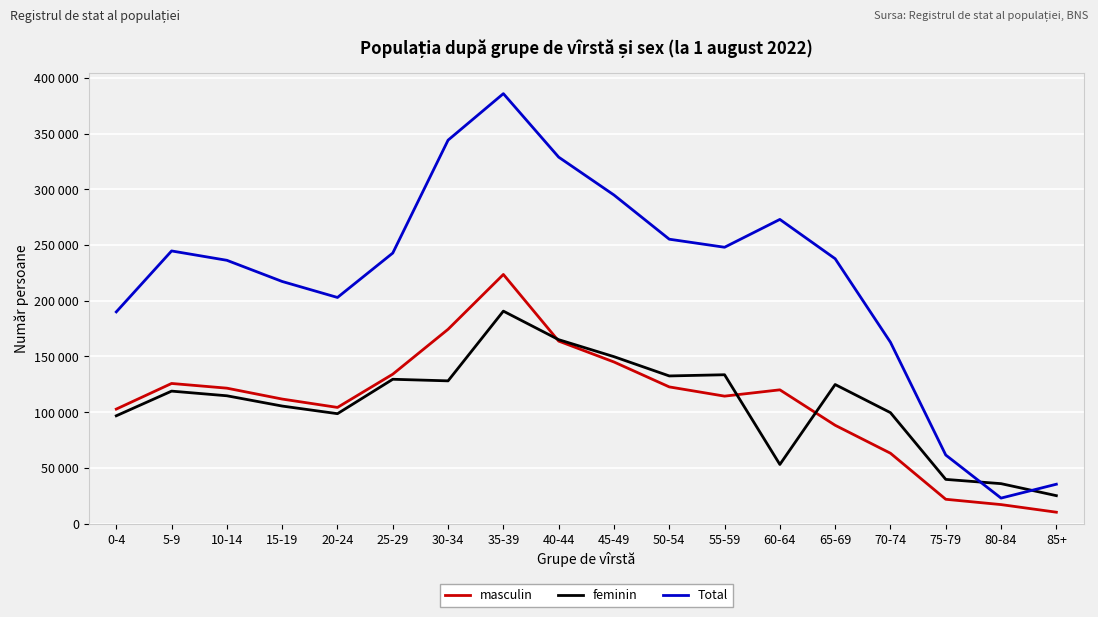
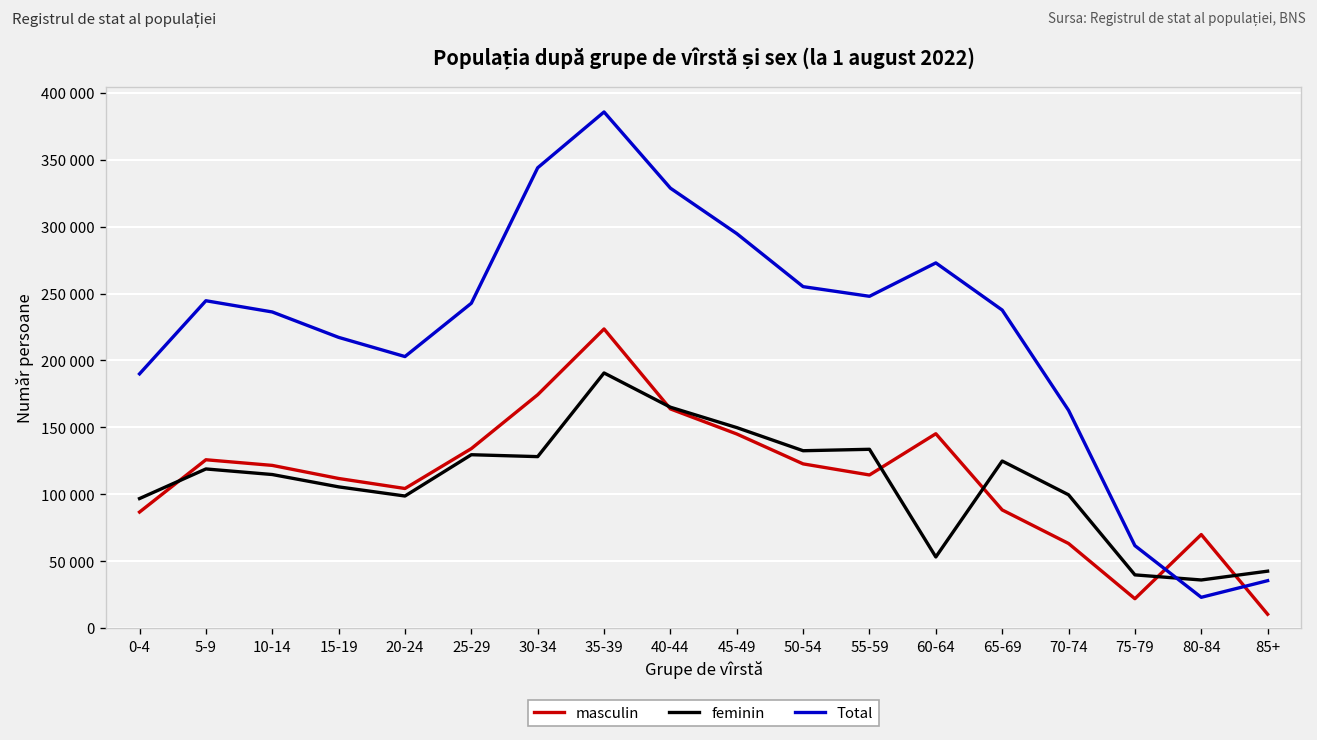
masculin, 0-4: 103000 -> 87000
masculin, 60-64: 120000 -> 145000
masculin, 80-84: 17000 -> 70000
feminin, 85+: 25000 -> 42000
